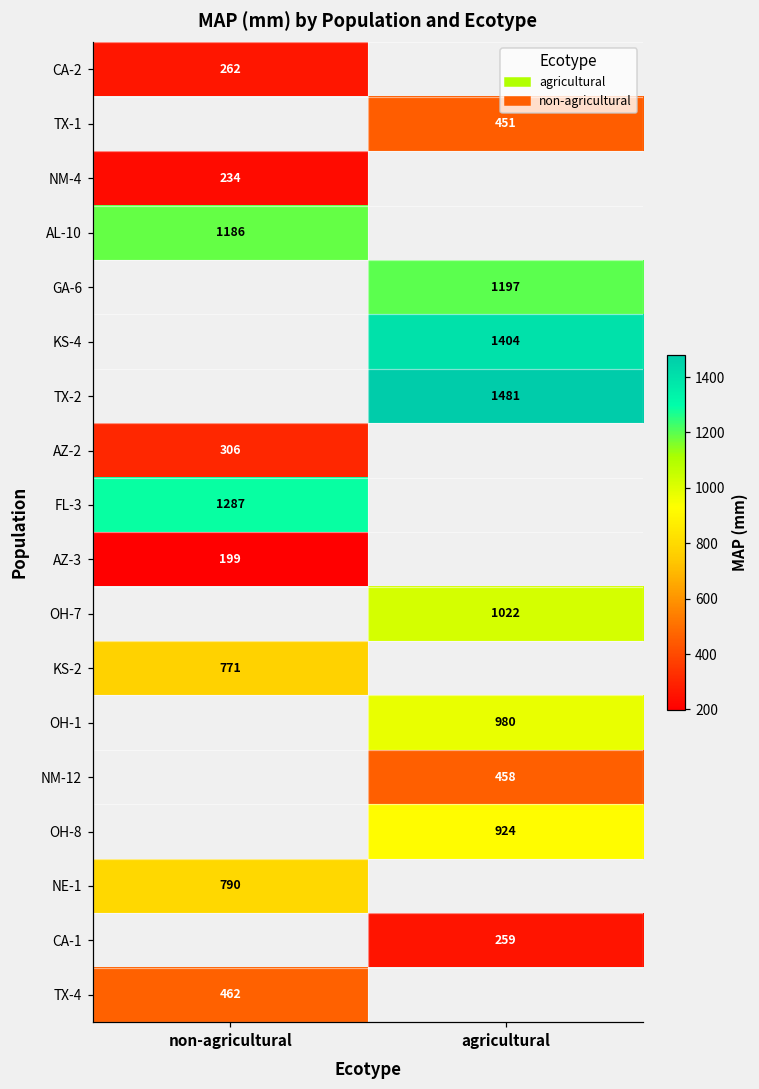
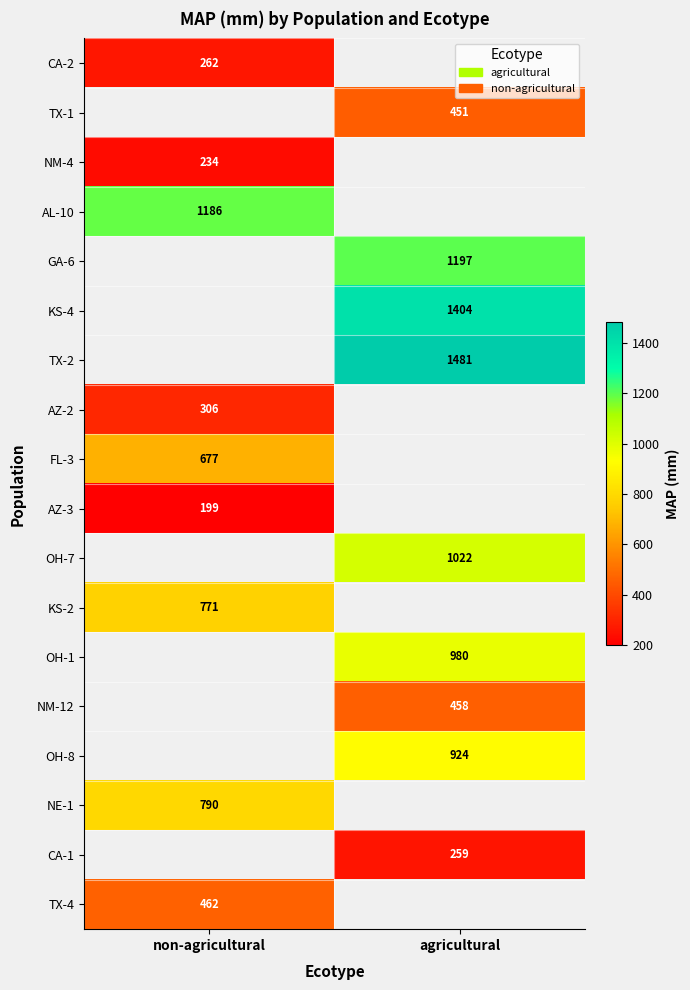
FL-3, non-agricultural: 1287 -> 677
